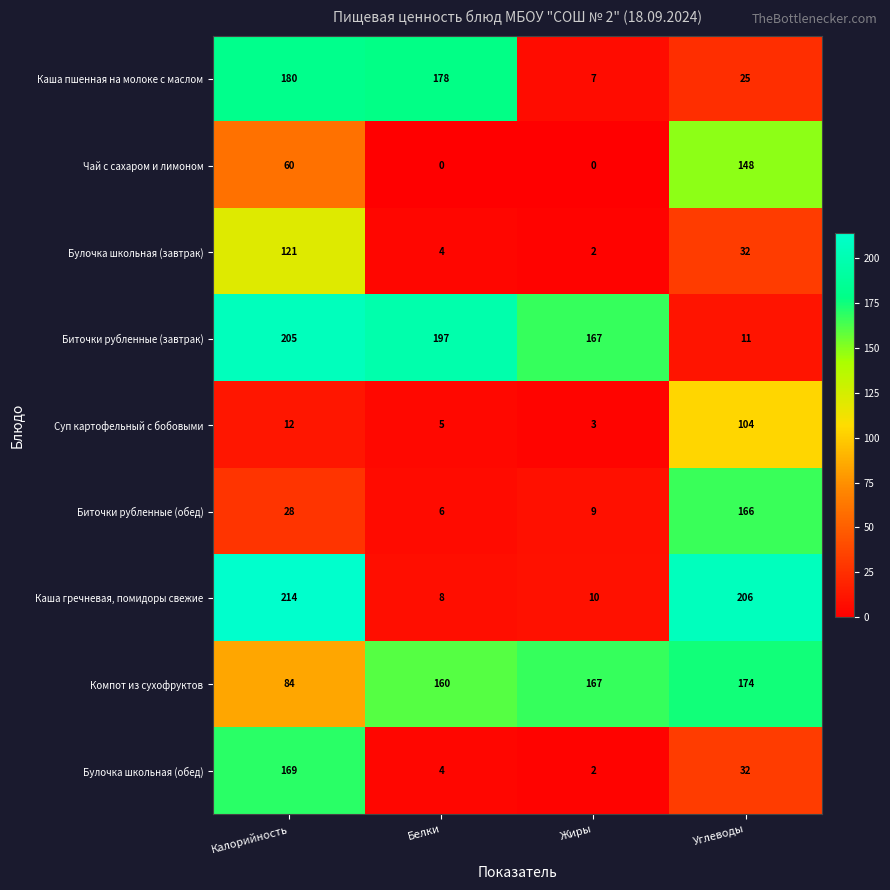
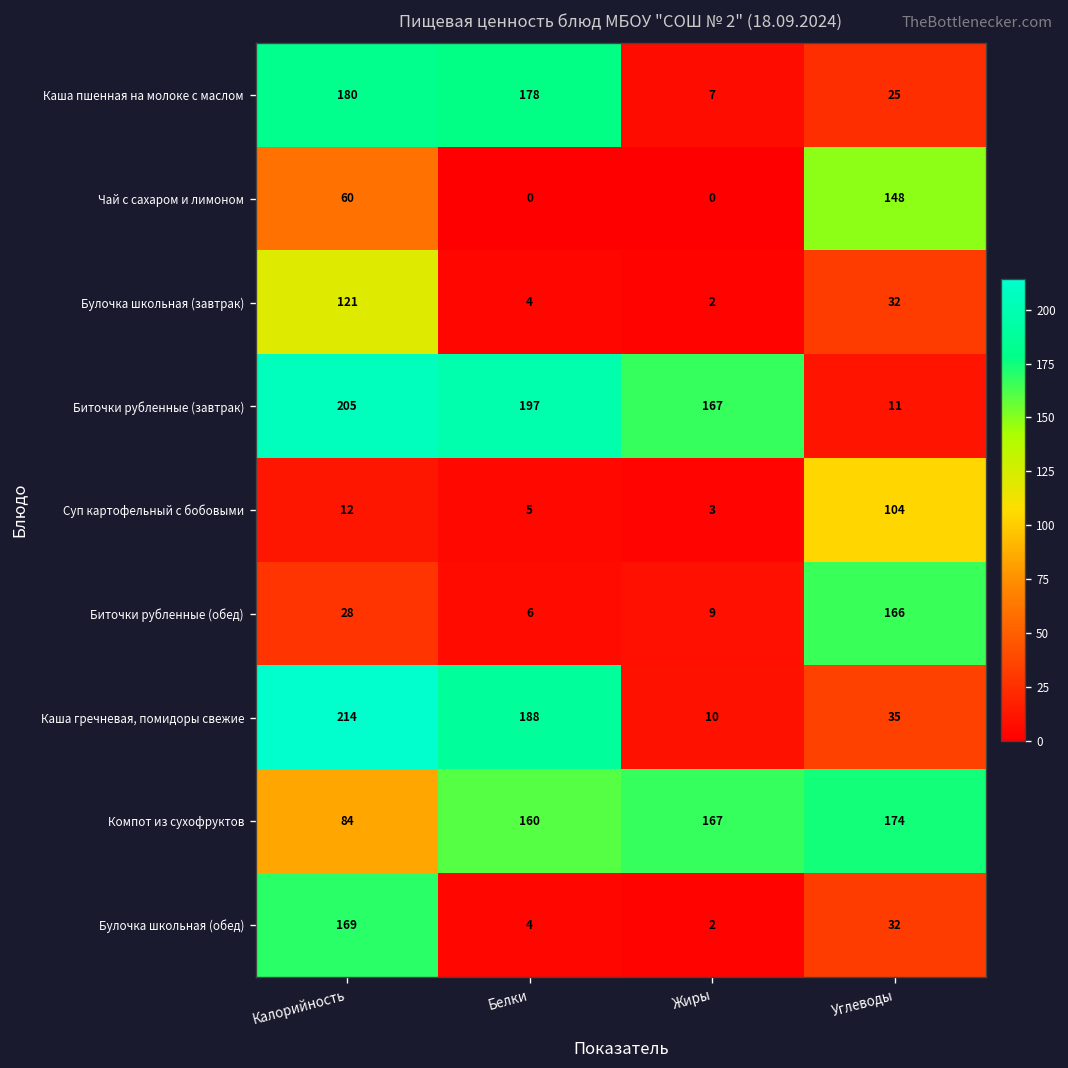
Каша гречневая, помидоры свежие, Белки: 8 -> 188
Каша гречневая, помидоры свежие, Углеводы: 206 -> 35
